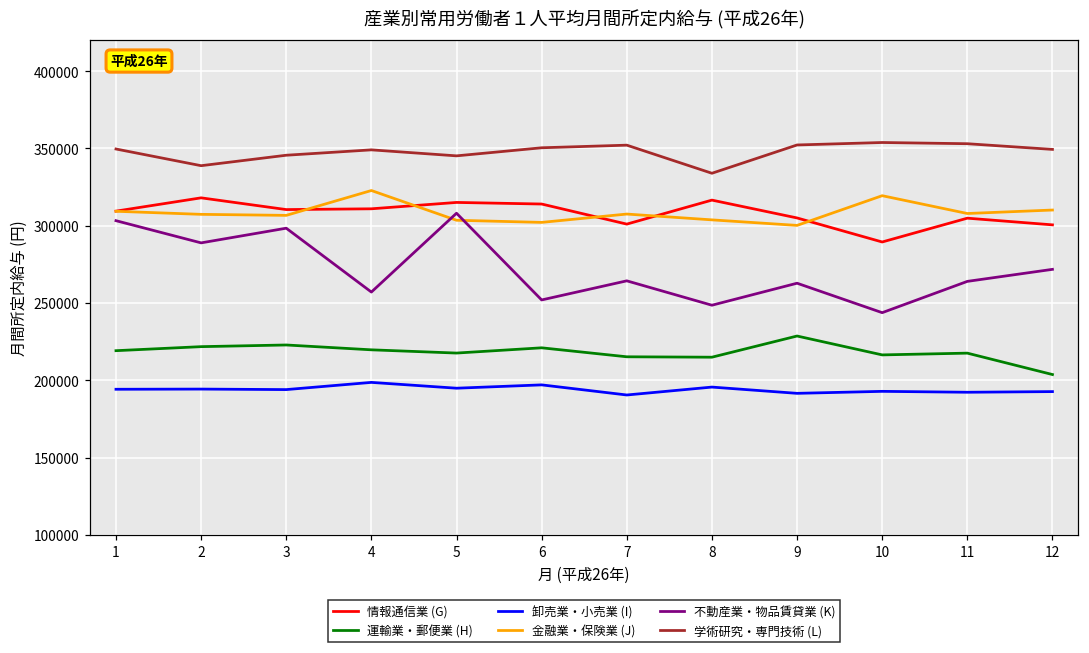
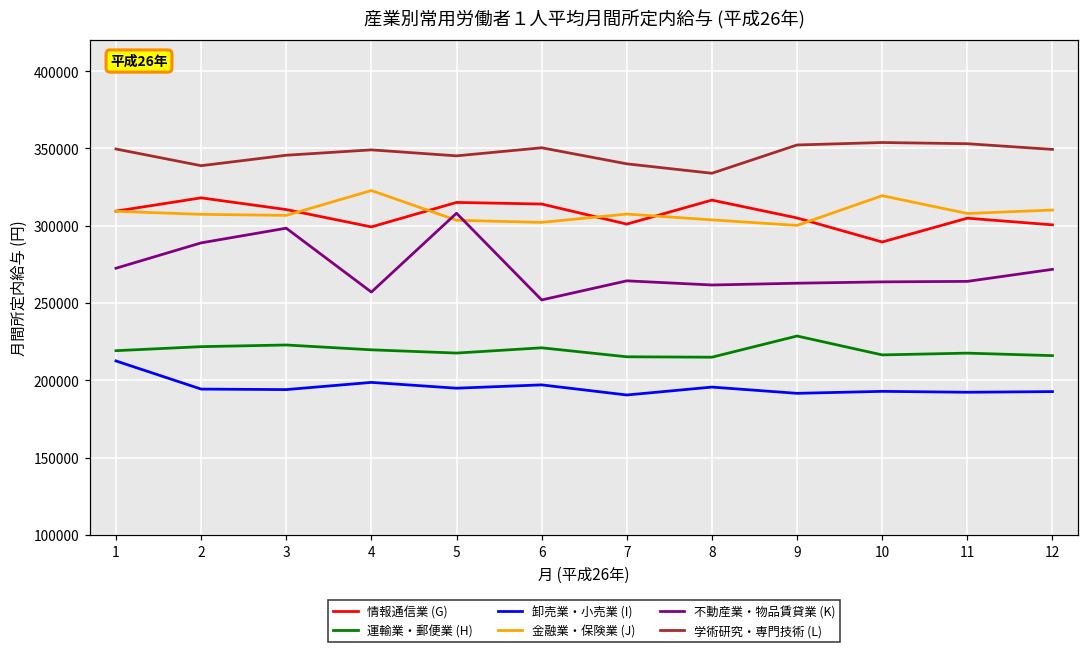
卸売業・小売業 (I), 1: 194000 -> 213000
不動産業・物品賃貸業 (K), 1: 303000 -> 272000
情報通信業 (G), 4: 311000 -> 299000
学術研究・専門技術 (L), 7: 352000 -> 340000
不動産業・物品賃貸業 (K), 8: 249000 -> 262000
不動産業・物品賃貸業 (K), 10: 244000 -> 264000
運輸業・郵便業 (H), 12: 204000 -> 216000
